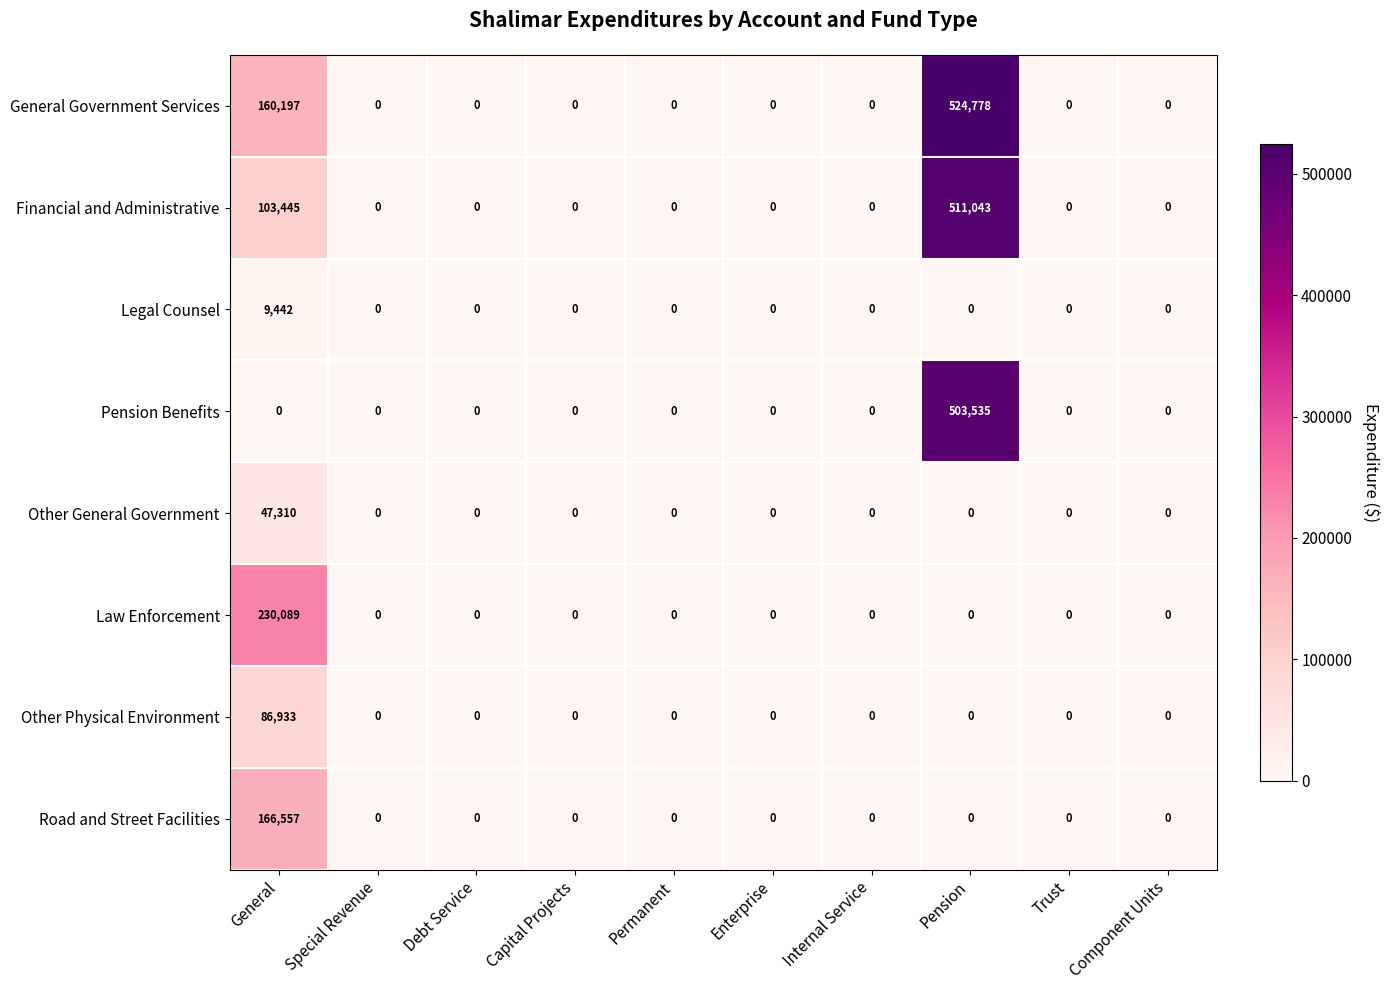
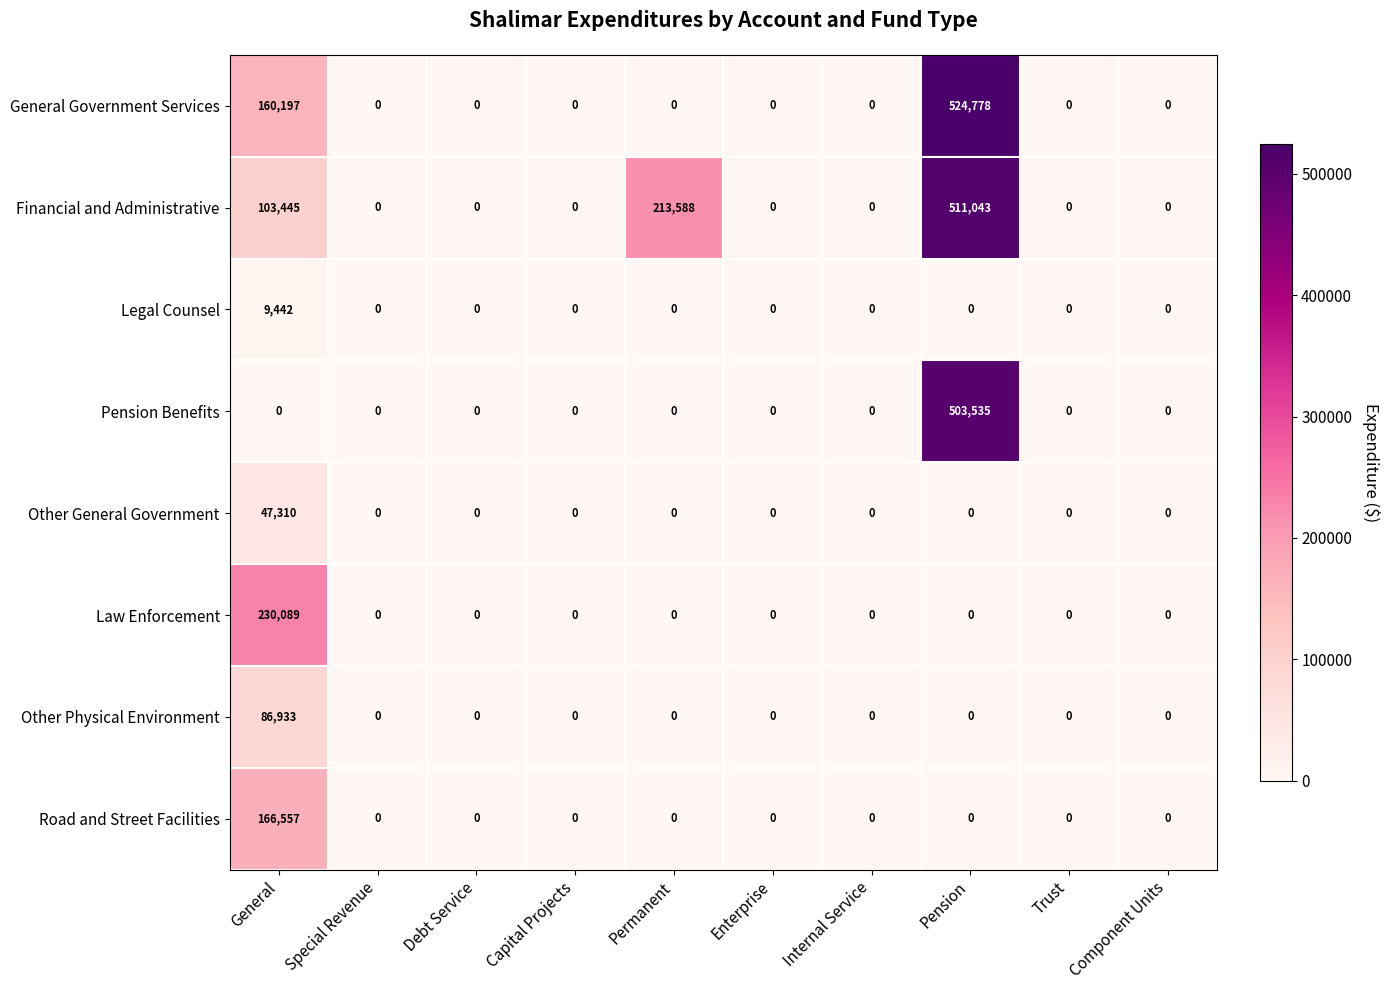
Financial and Administrative, Permanent: 0 -> 213,588
